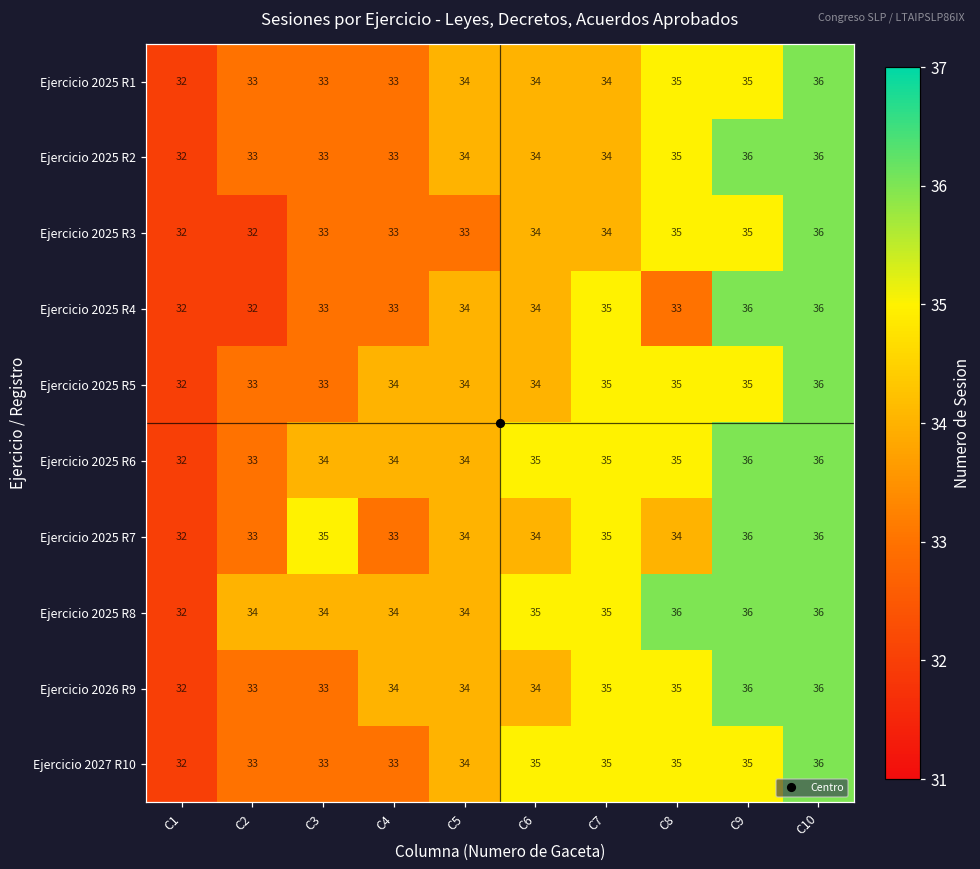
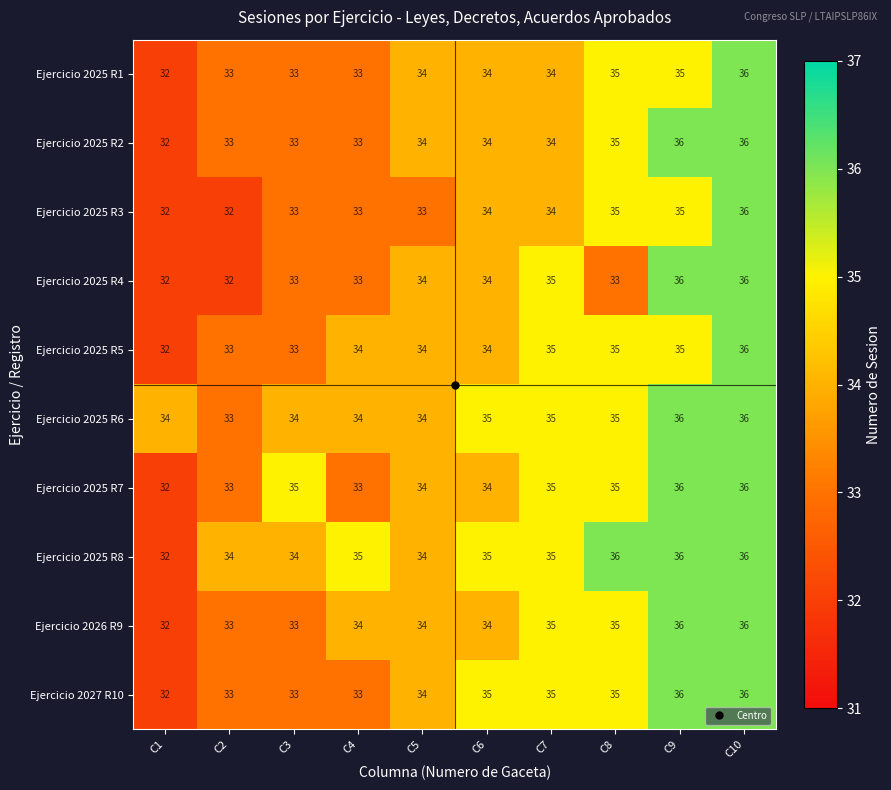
Ejercicio 2025 R6, C1: 32 -> 34
Ejercicio 2025 R7, C8: 34 -> 35
Ejercicio 2025 R8, C4: 34 -> 35
Ejercicio 2027 R10, C9: 35 -> 36
